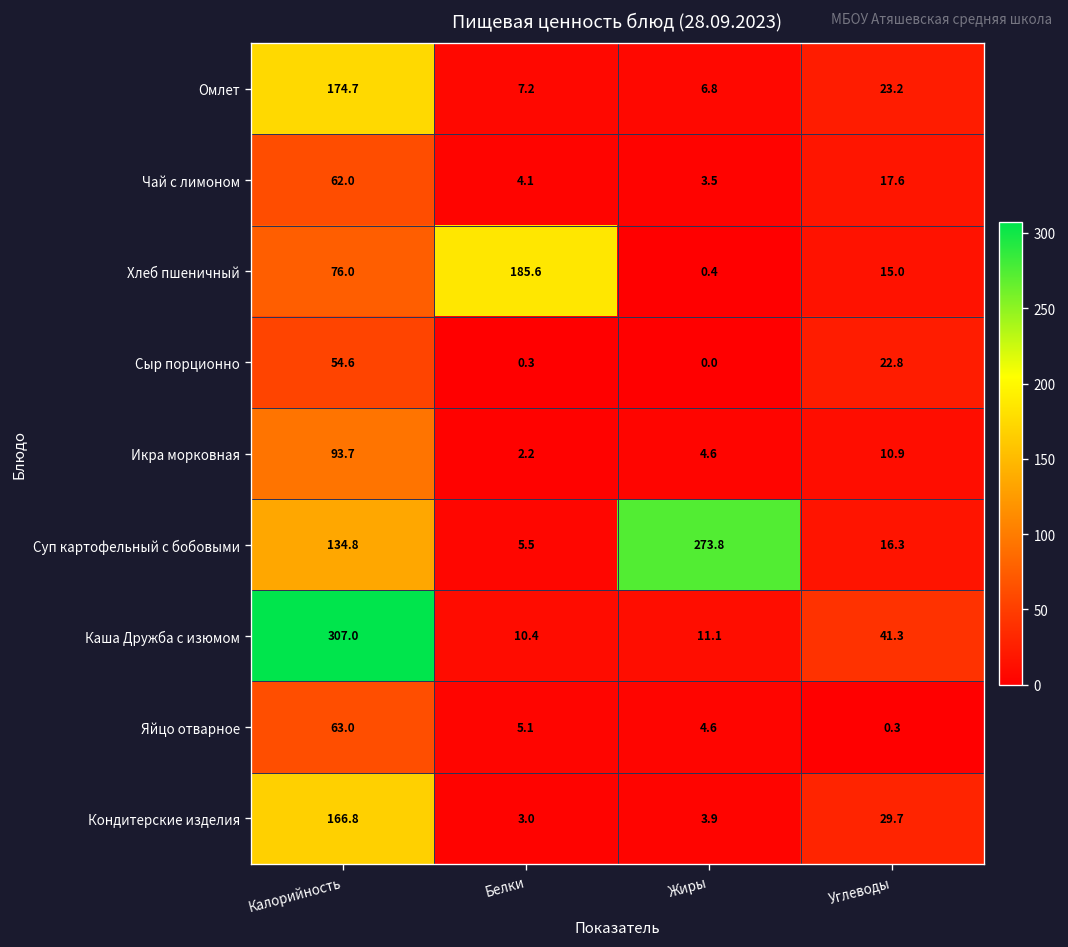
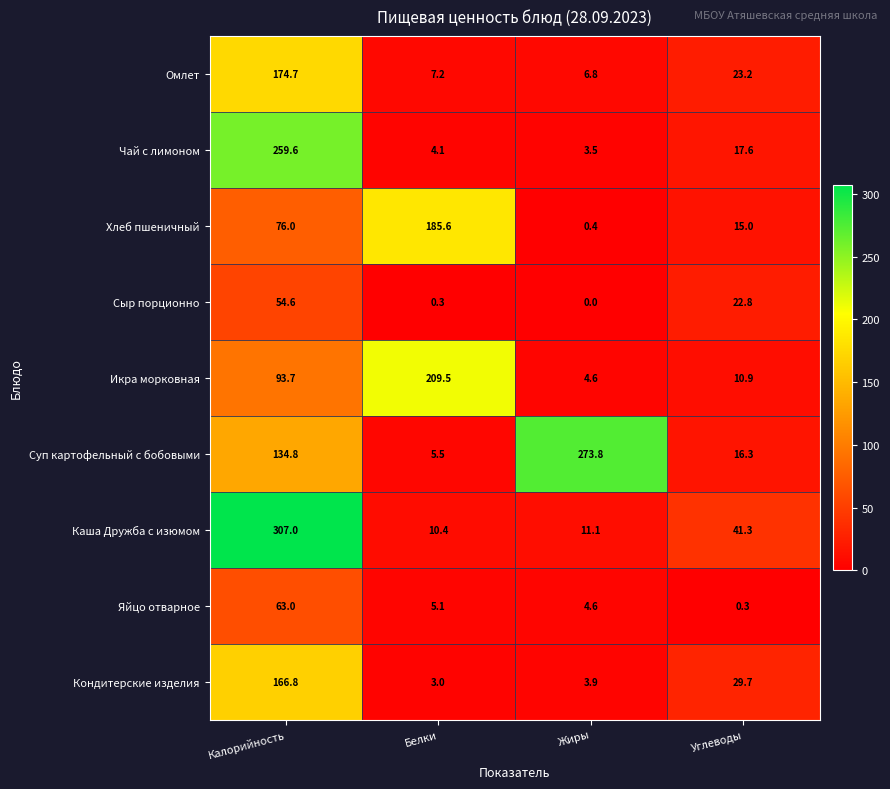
Чай с лимоном, Калорийность: 62.0 -> 259.6
Икра морковная, Белки: 2.2 -> 209.5
